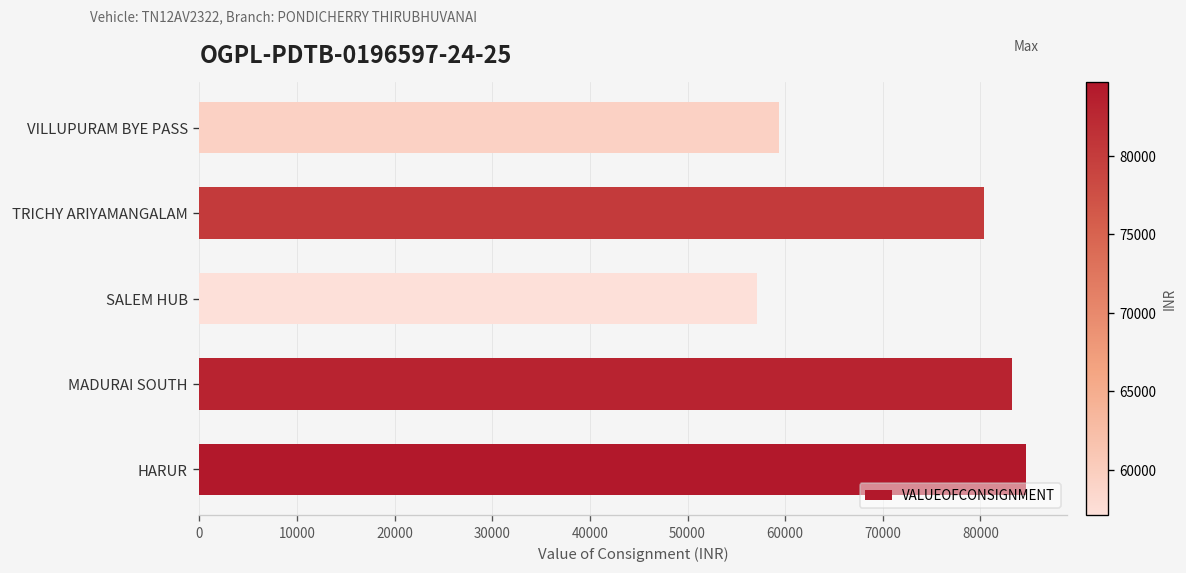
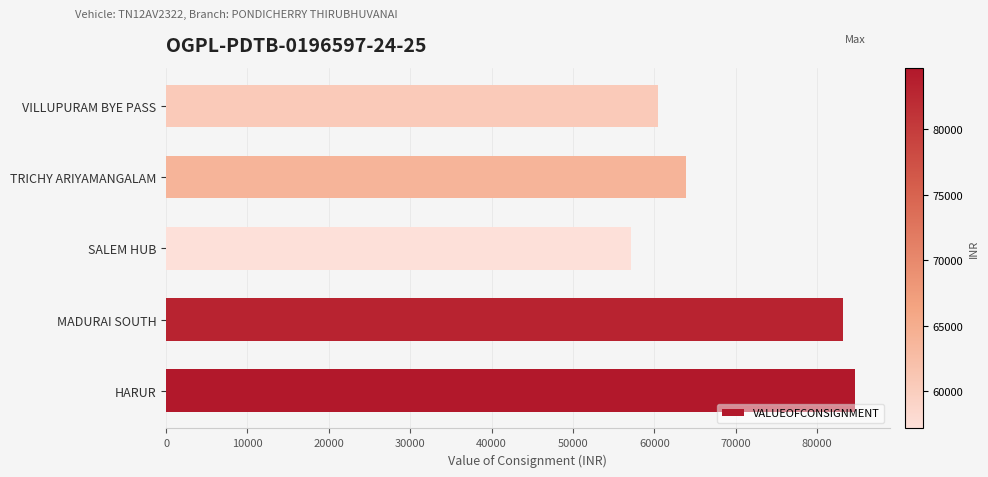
VILLUPURAM BYE PASS: 59000 -> 60000
TRICHY ARIYAMANGALAM: 80000 -> 64000
